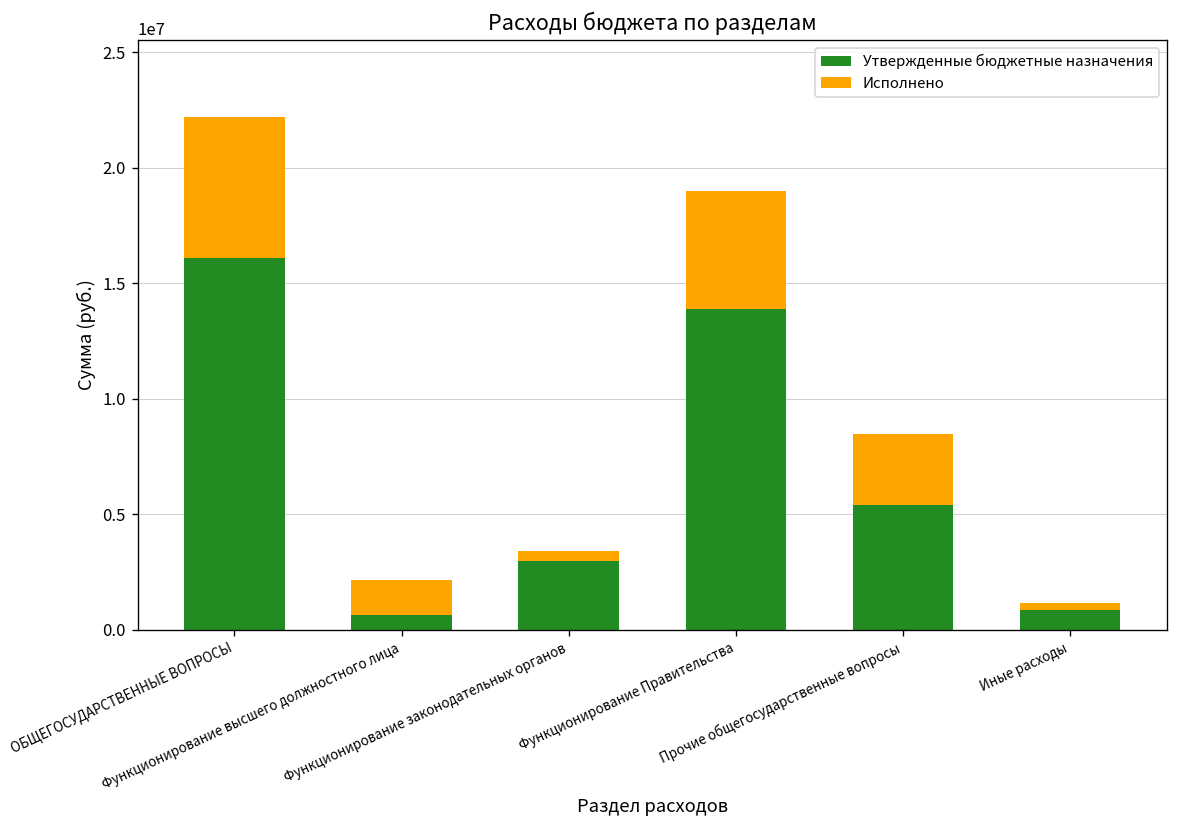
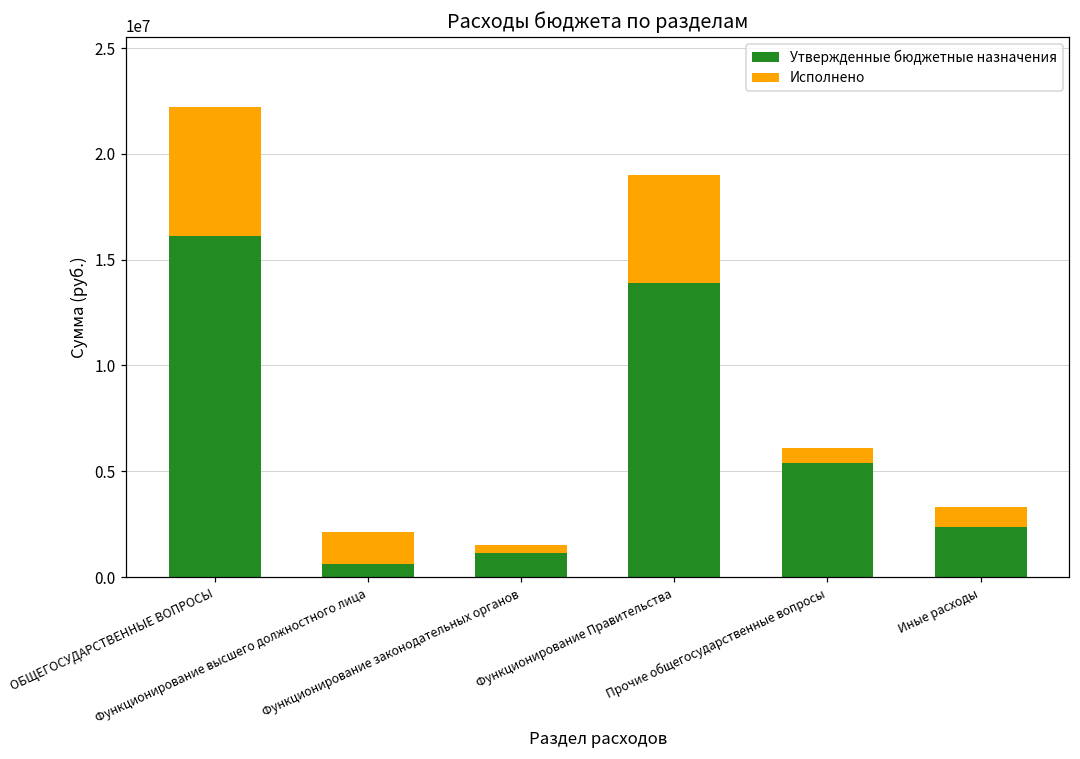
Утвержденные бюджетные назначения, Функционирование законодательных органов: 3000000 -> 1100000
Исполнено, Прочие общегосударственные вопросы: 3100000 -> 700000
Утвержденные бюджетные назначения, Иные расходы: 800000 -> 2400000
Исполнено, Иные расходы: 300000 -> 900000
